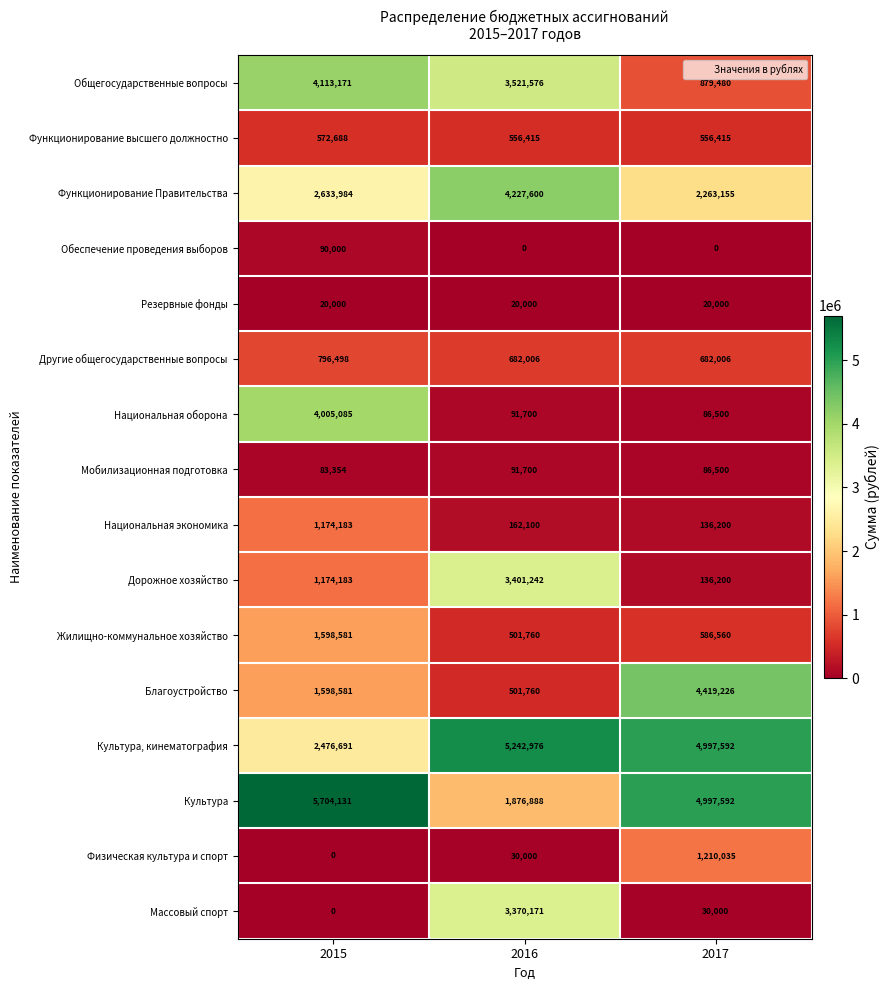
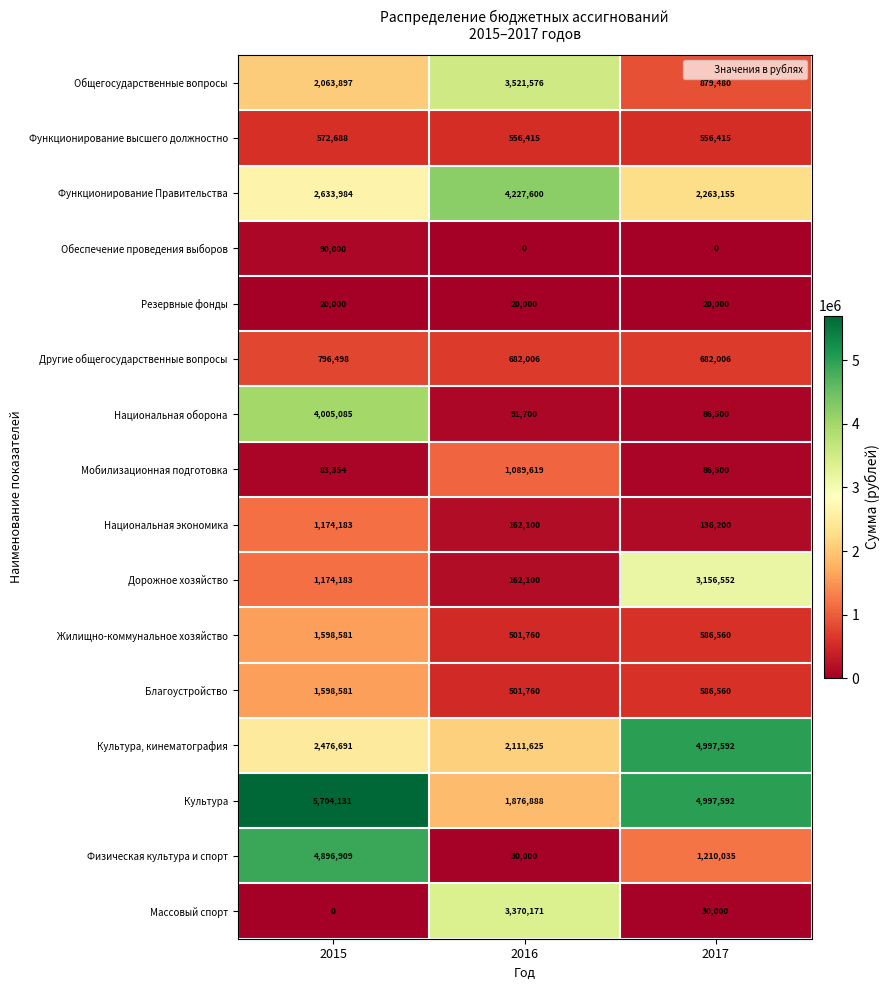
Общегосударственные вопросы, 2015: 4,113,171 -> 2,063,897
Мобилизационная подготовка, 2016: 91,700 -> 1,089,619
Дорожное хозяйство, 2016: 3,401,242 -> 162,100
Дорожное хозяйство, 2017: 136,200 -> 3,156,552
Благоустройство, 2017: 4,419,226 -> 586,560
Культура, кинематография, 2016: 5,242,976 -> 2,111,625
Физическая культура и спорт, 2015: 0 -> 4,896,909
